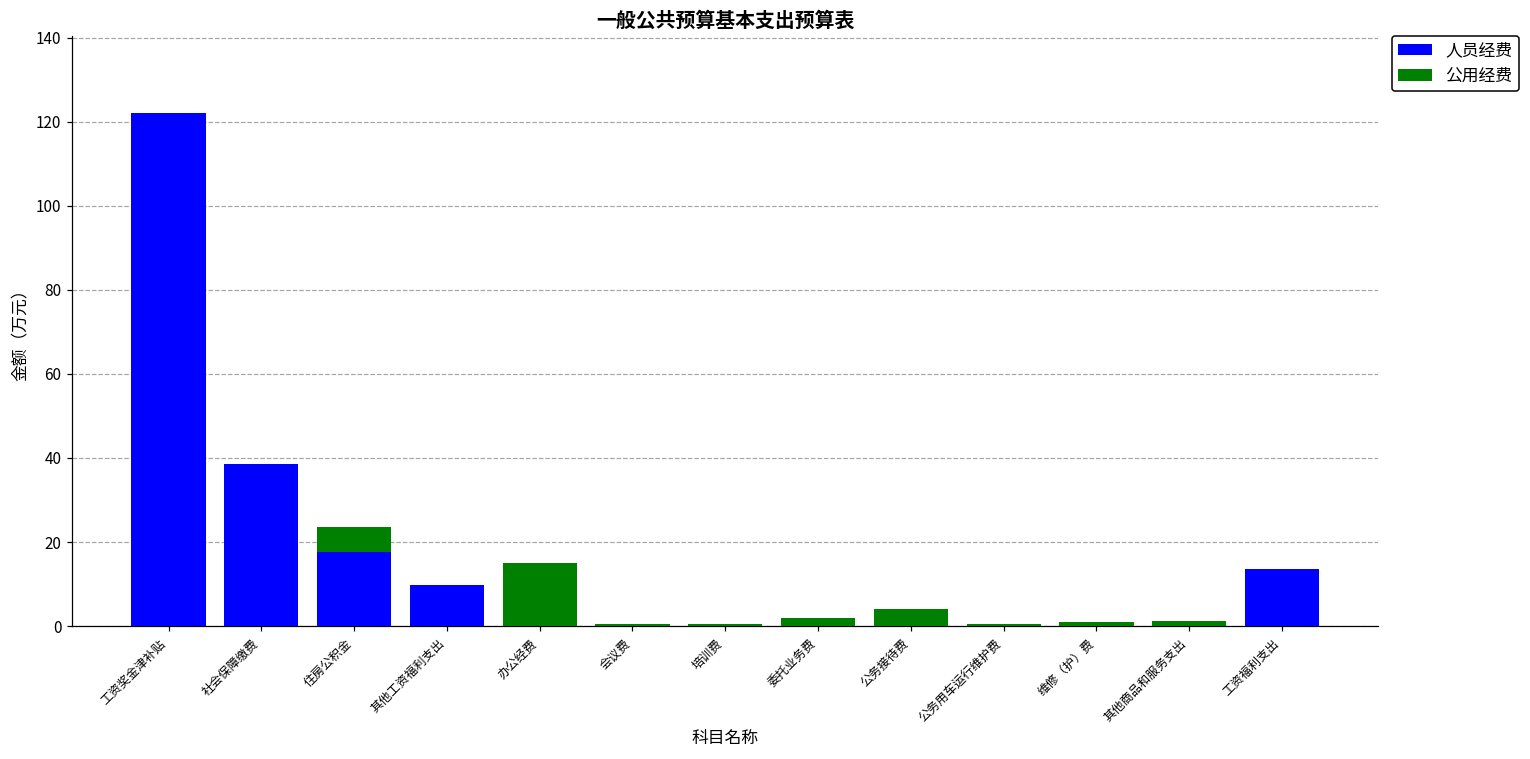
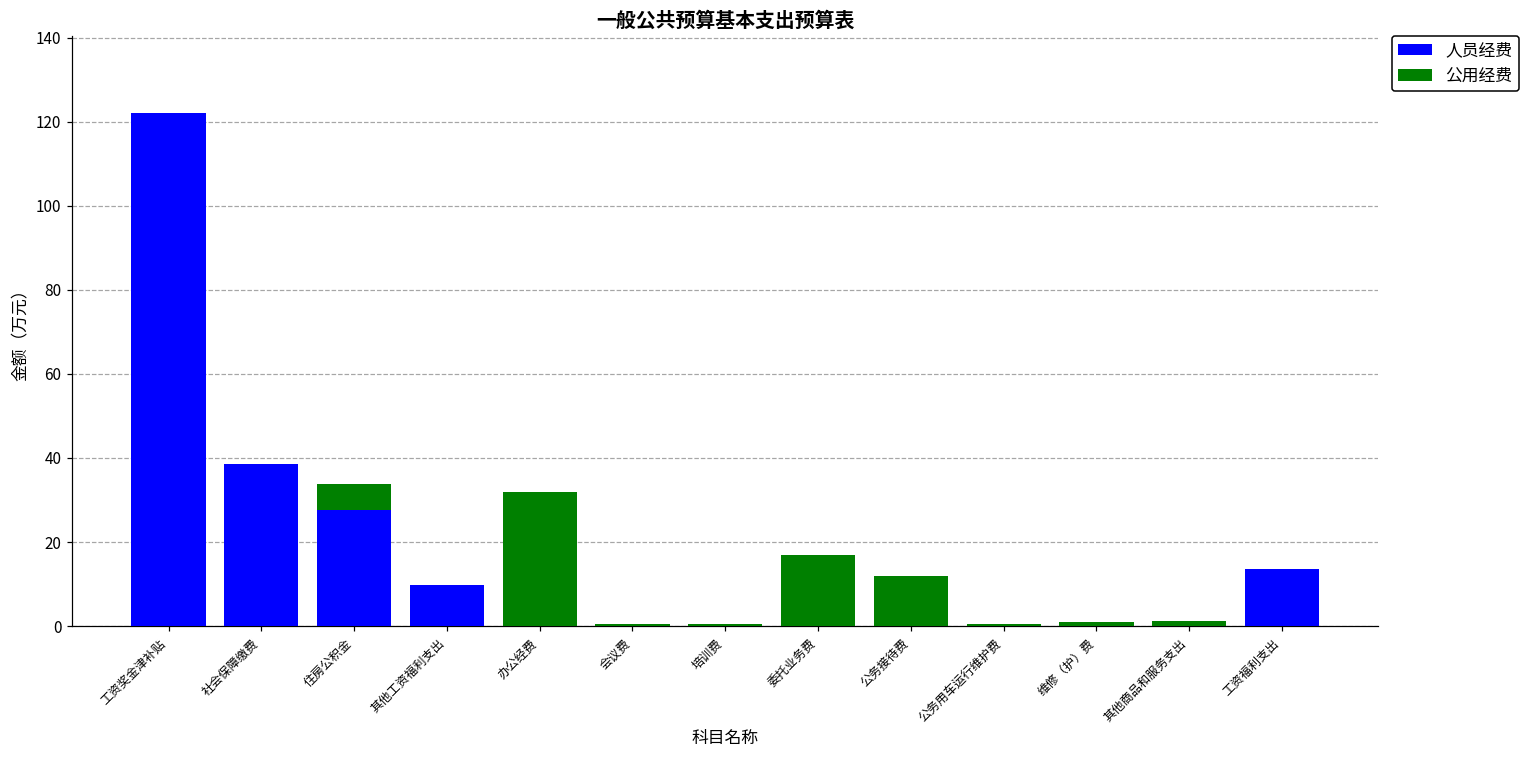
人员经费, 住房公积金: 18 -> 28
公用经费, 办公经费: 15 -> 32
公用经费, 委托业务费: 2 -> 17
公用经费, 公务接待费: 4 -> 12
